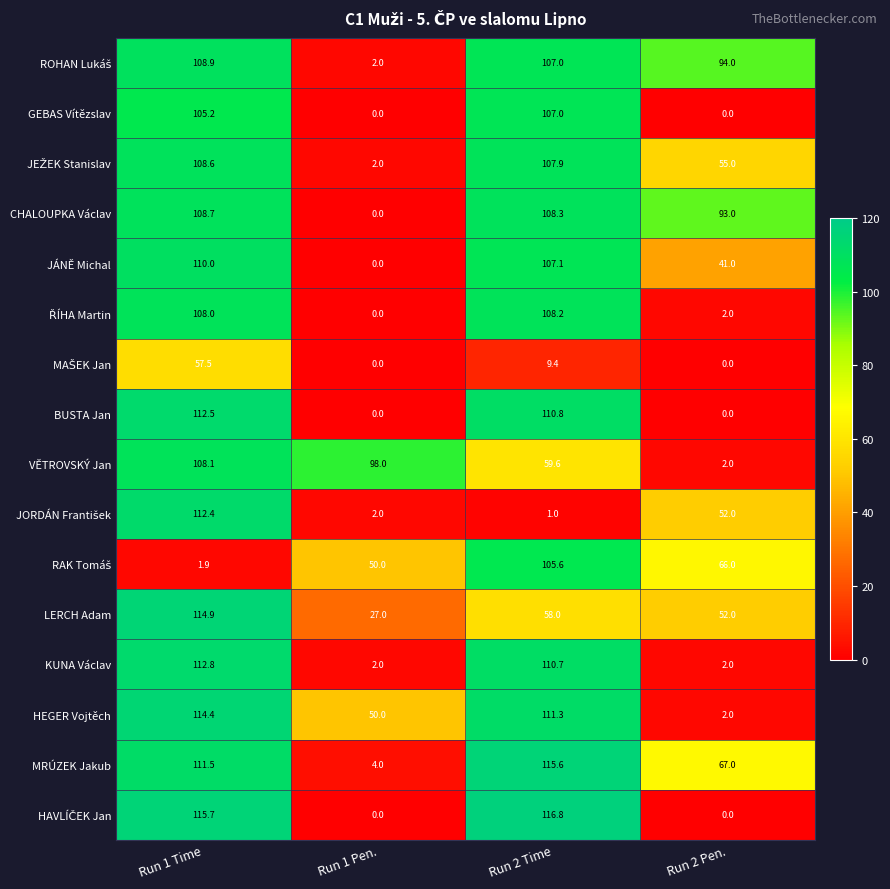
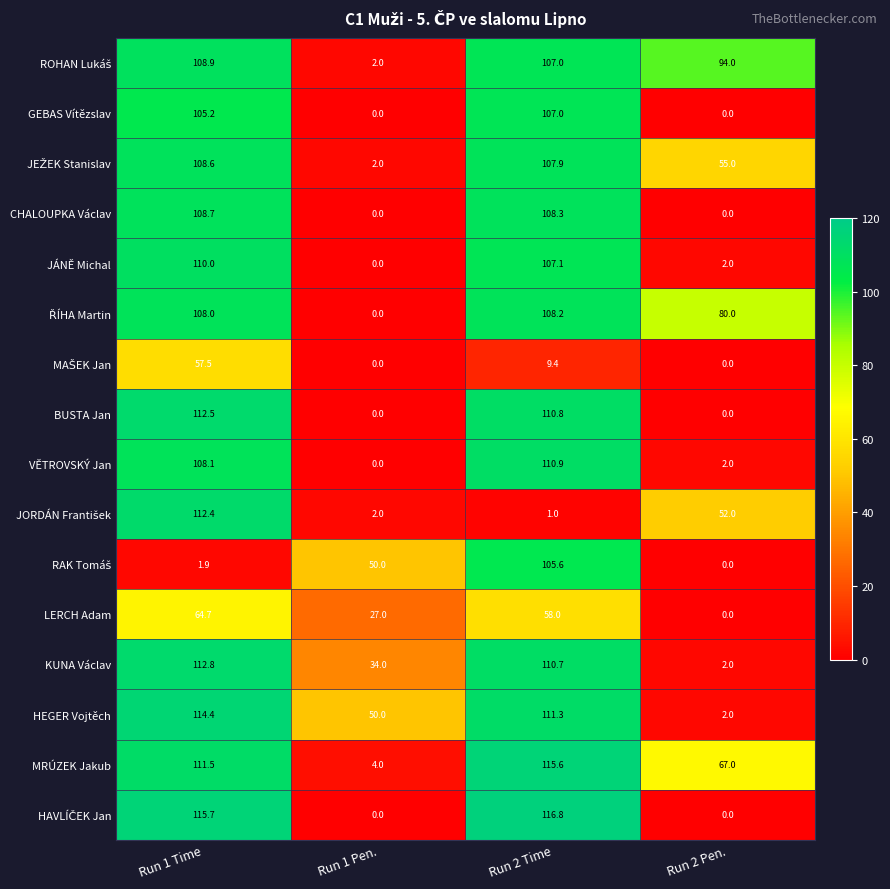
CHALOUPKA Václav, Run 2 Pen.: 93.0 -> 0.0
JÁNĚ Michal, Run 2 Pen.: 41.0 -> 2.0
ŘÍHA Martin, Run 2 Pen.: 2.0 -> 80.0
VĚTROVSKÝ Jan, Run 1 Pen.: 98.0 -> 0.0
VĚTROVSKÝ Jan, Run 2 Time: 59.6 -> 110.9
RAK Tomáš, Run 2 Pen.: 66.0 -> 0.0
LERCH Adam, Run 1 Time: 114.9 -> 64.7
LERCH Adam, Run 2 Pen.: 52.0 -> 0.0
KUNA Václav, Run 1 Pen.: 2.0 -> 34.0
